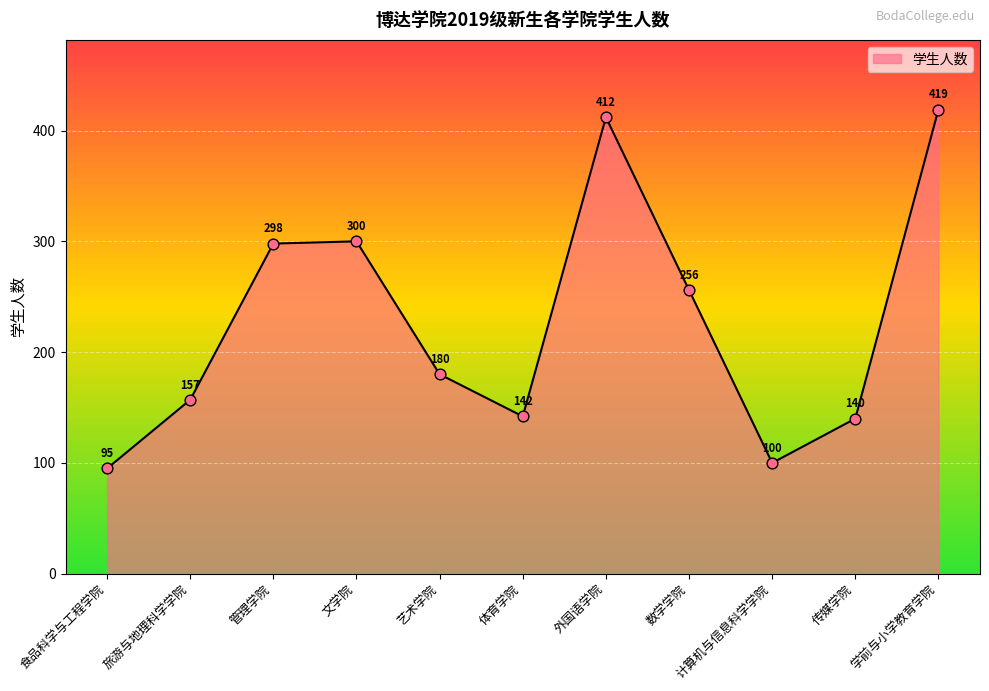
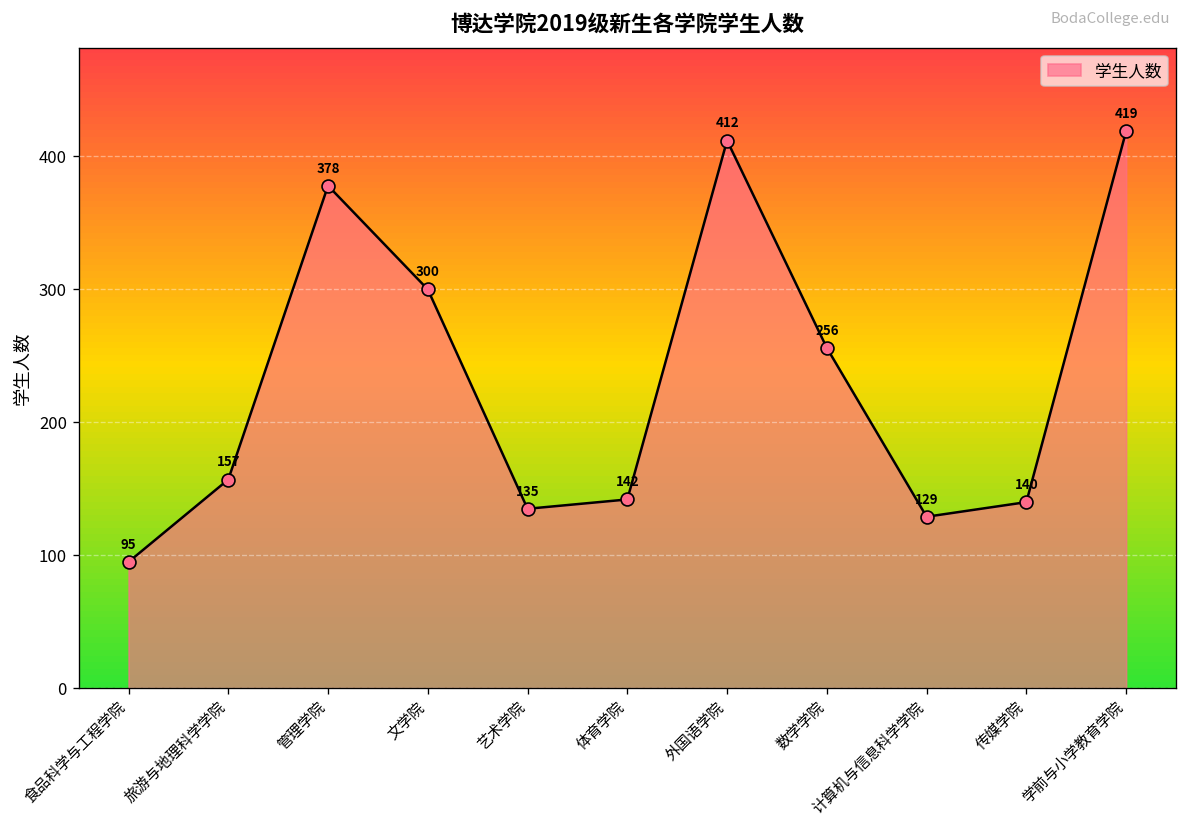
管理学院: 298 -> 378
艺术学院: 180 -> 135
计算机与信息科学学院: 100 -> 129
